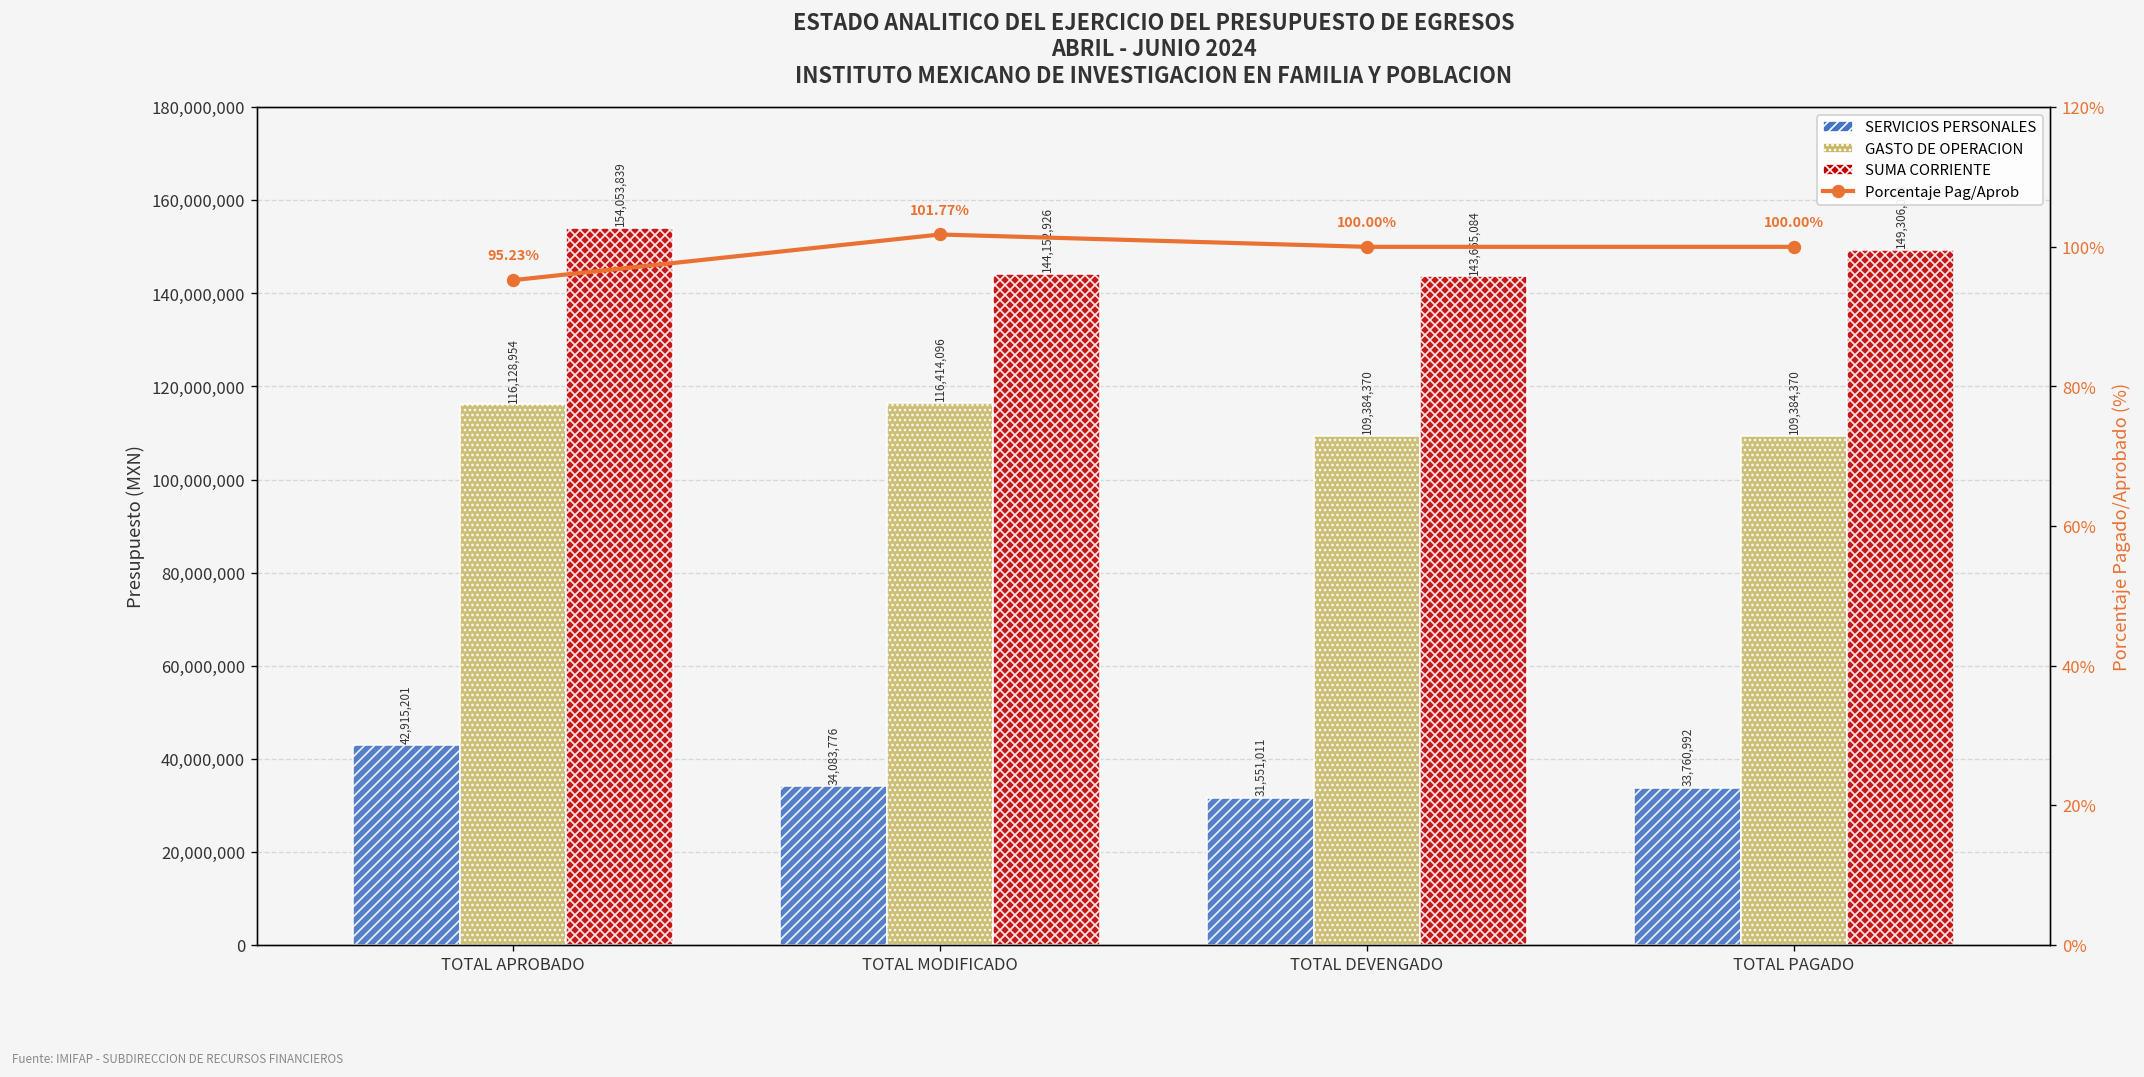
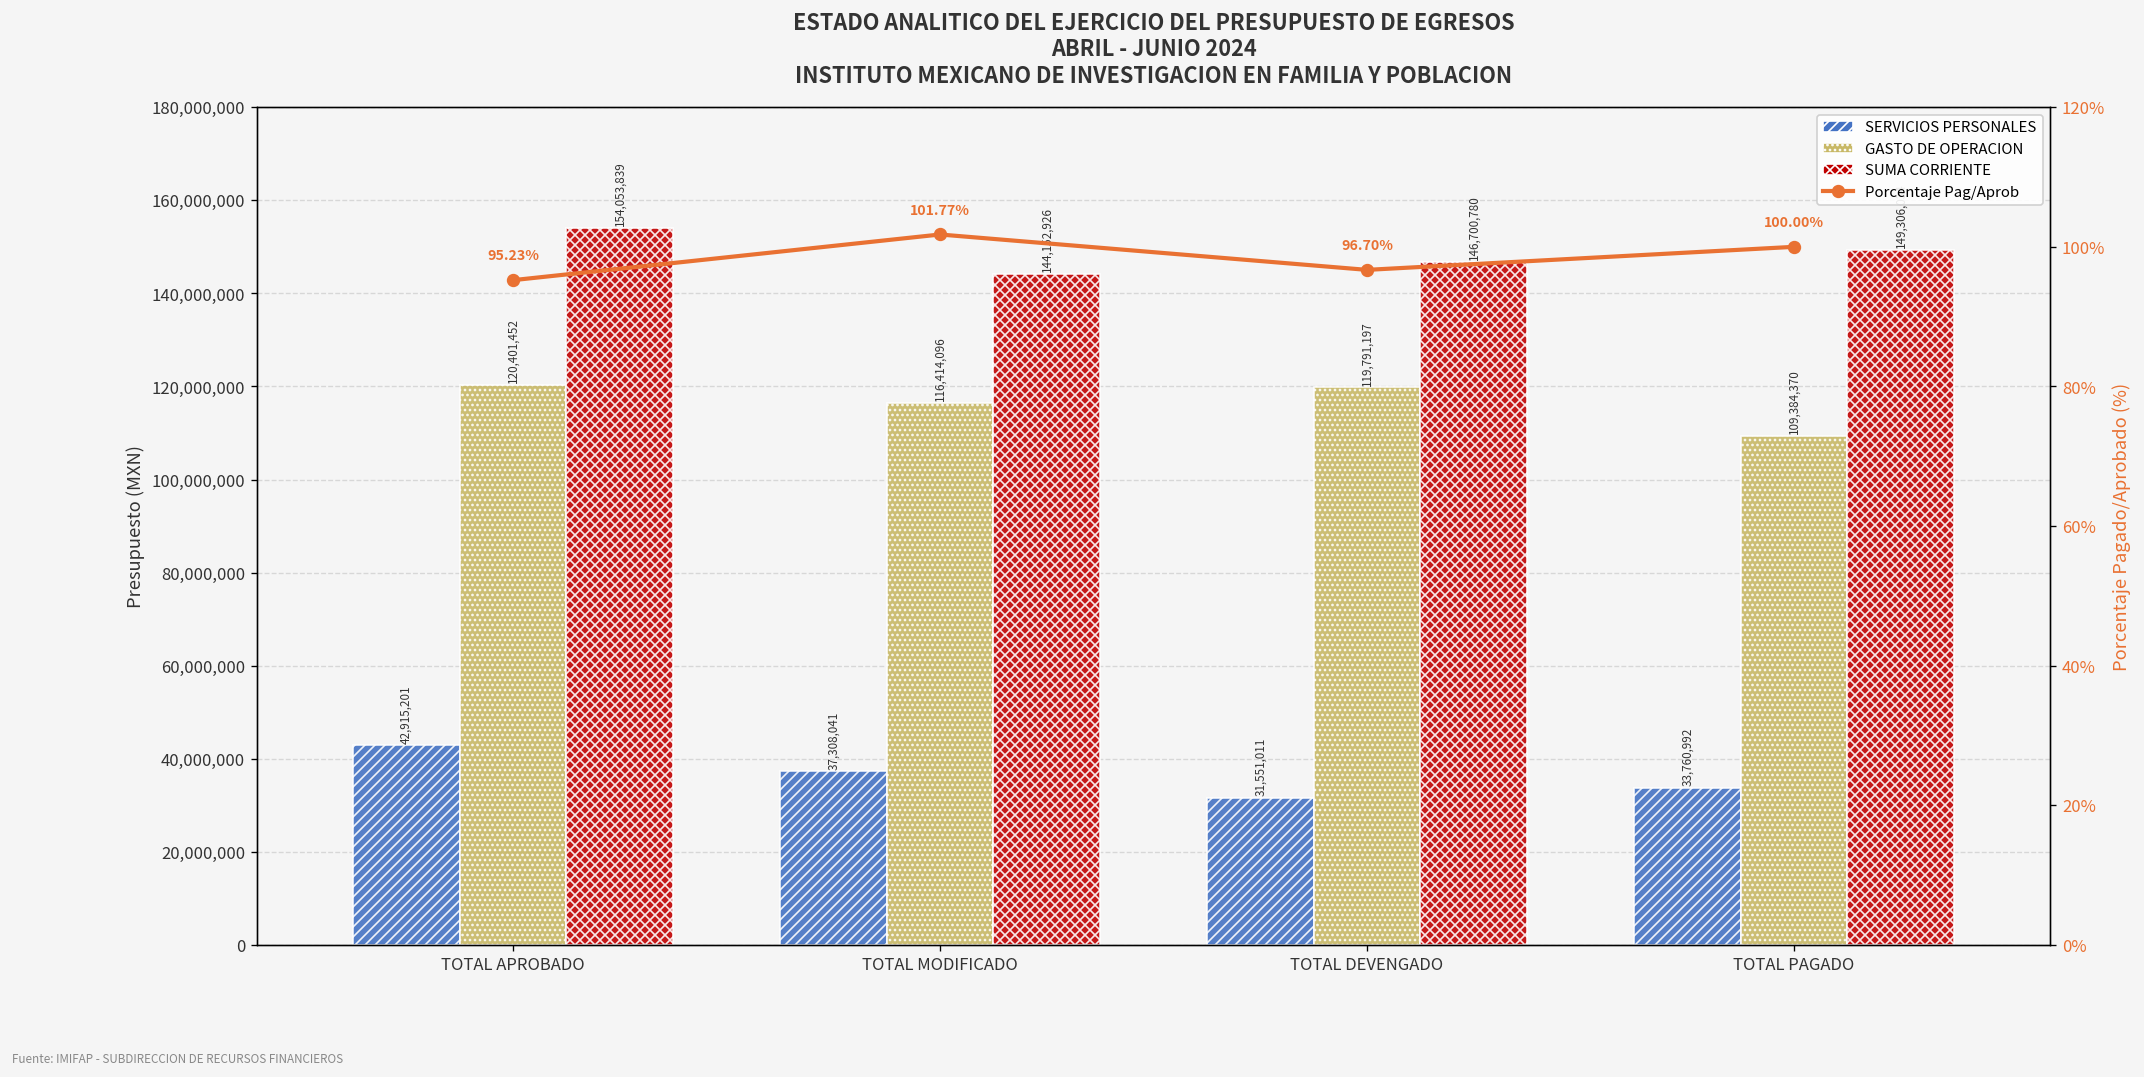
GASTO DE OPERACION, TOTAL APROBADO: 116,128,954 -> 120,401,452
SERVICIOS PERSONALES, TOTAL MODIFICADO: 34,083,776 -> 37,308,041
GASTO DE OPERACION, TOTAL DEVENGADO: 109,384,370 -> 119,791,197
SUMA CORRIENTE, TOTAL DEVENGADO: 143,665,084 -> 146,700,780
Porcentaje Pag/Aprob, TOTAL DEVENGADO: 100.00% -> 96.70%
